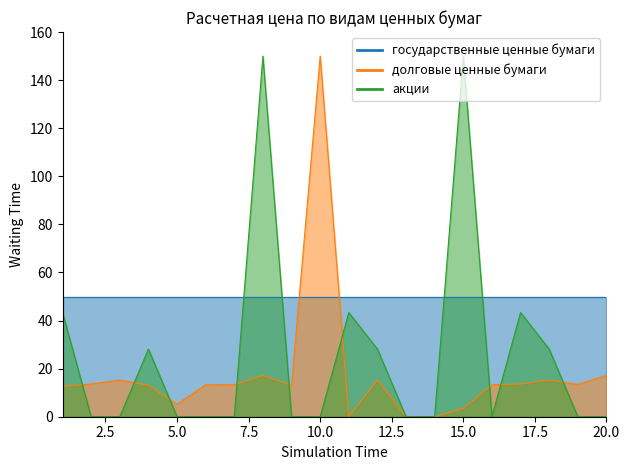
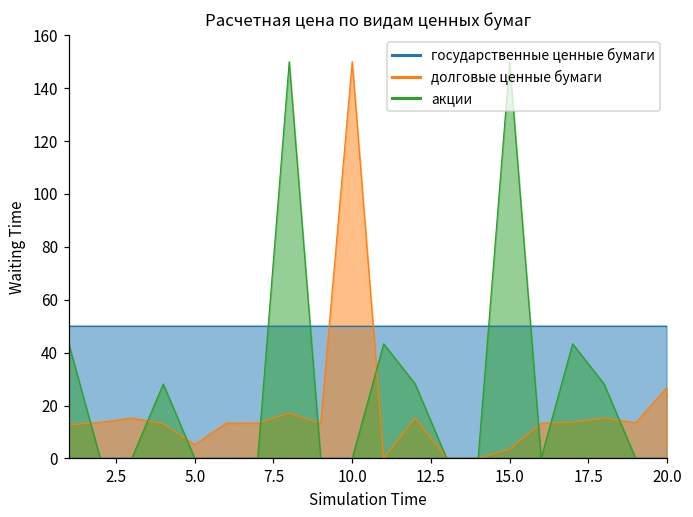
долговые ценные бумаги, 20.0: 17 -> 27
